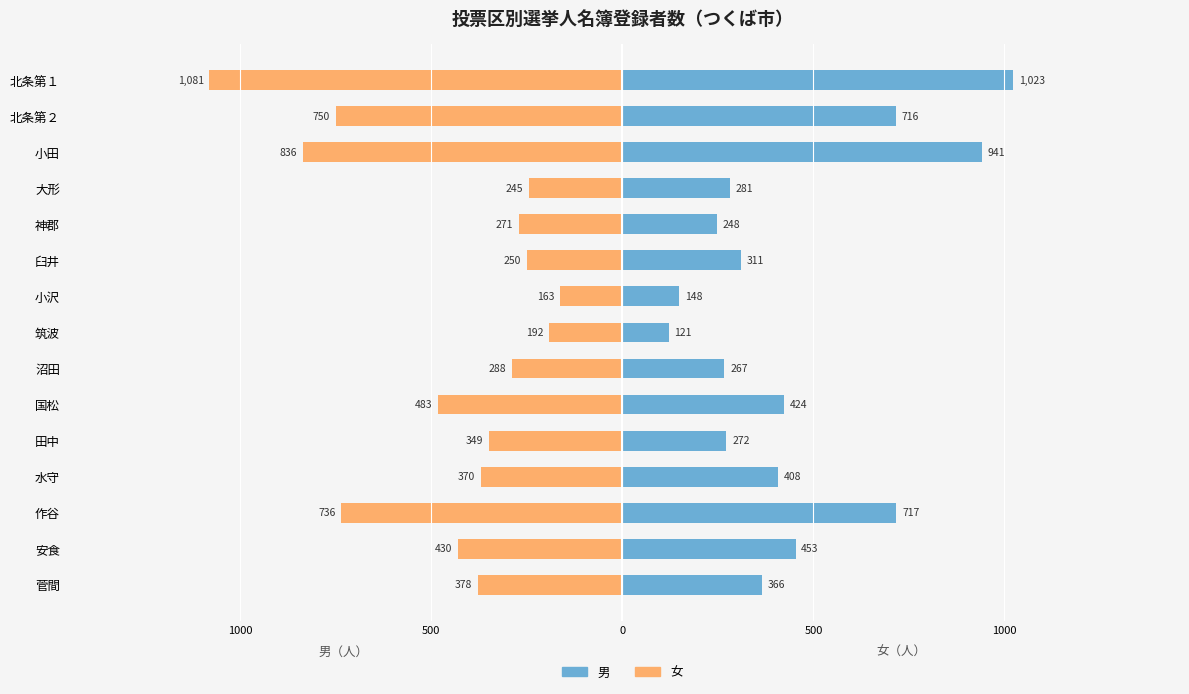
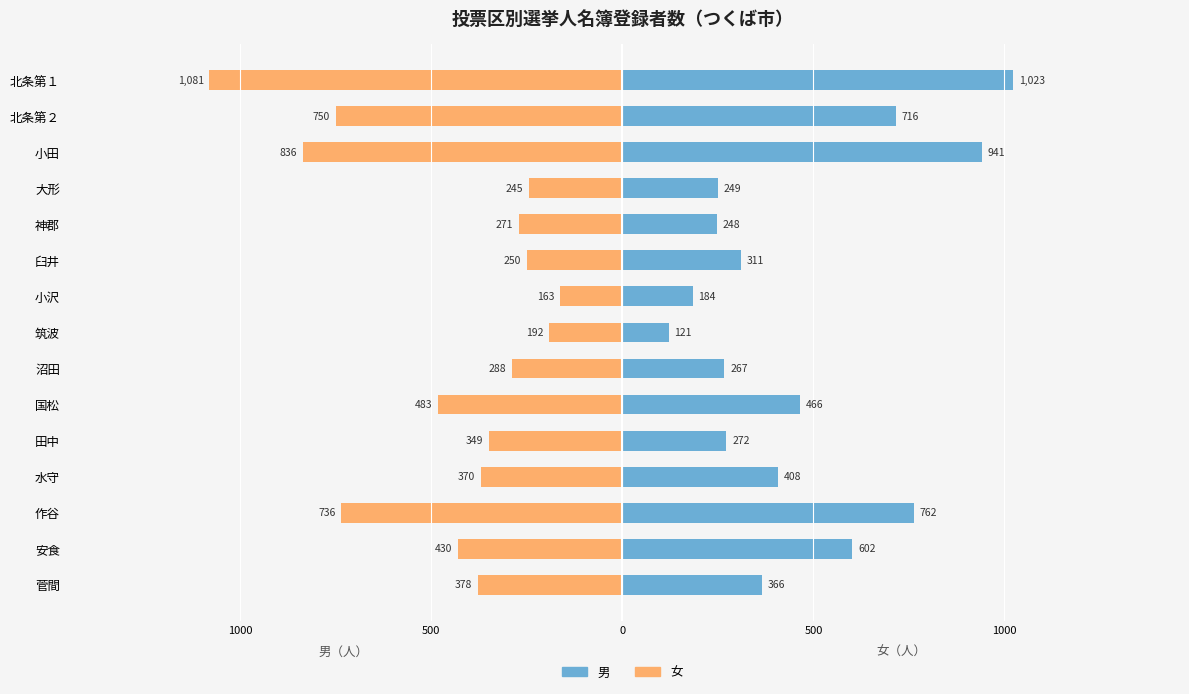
男, 大形: 281 -> 249
男, 小沢: 148 -> 184
男, 国松: 424 -> 466
男, 作谷: 717 -> 762
男, 安食: 453 -> 602
